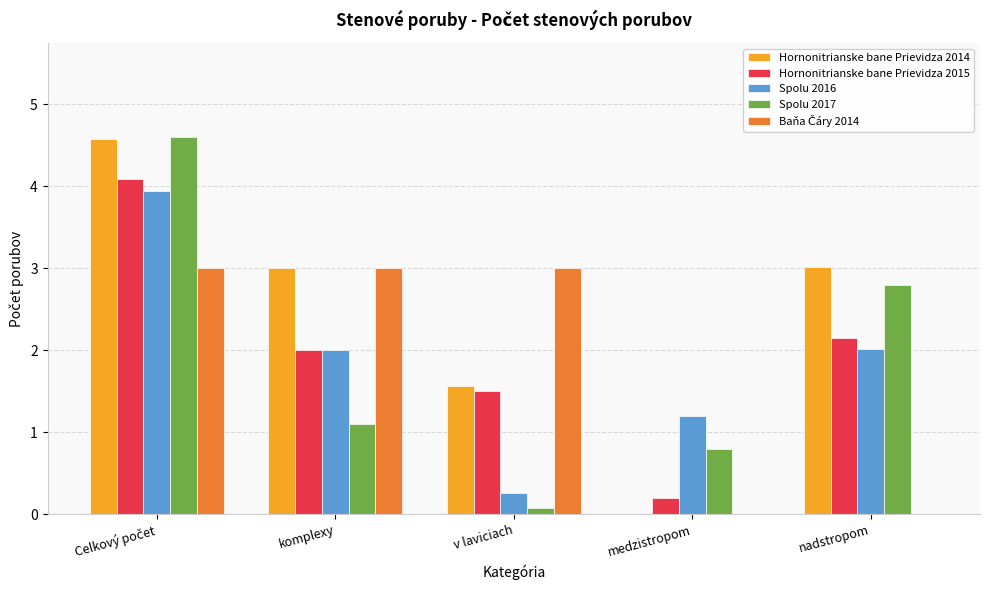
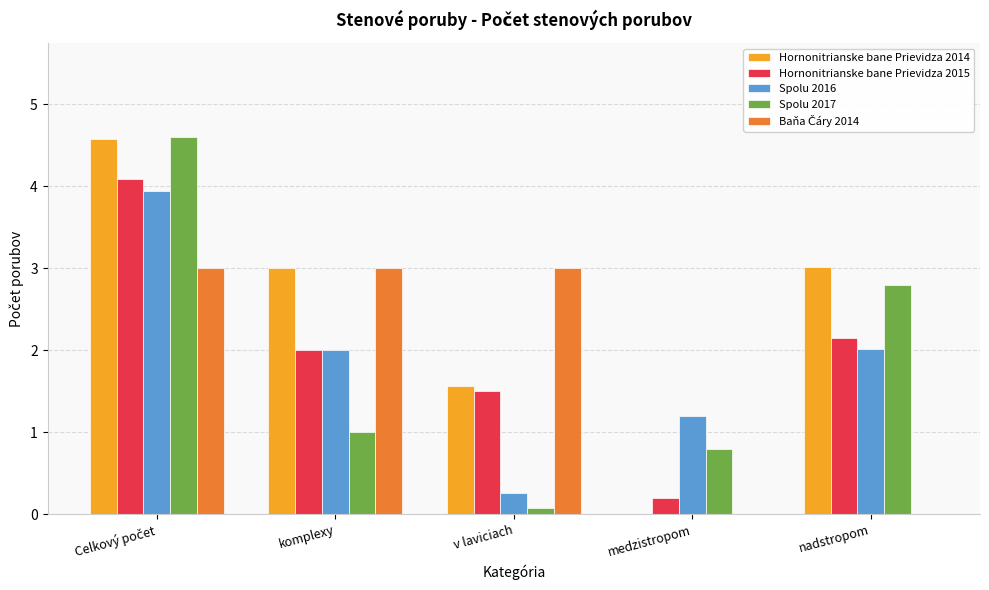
Spolu 2017, komplexy: 1.1 -> 1.0
